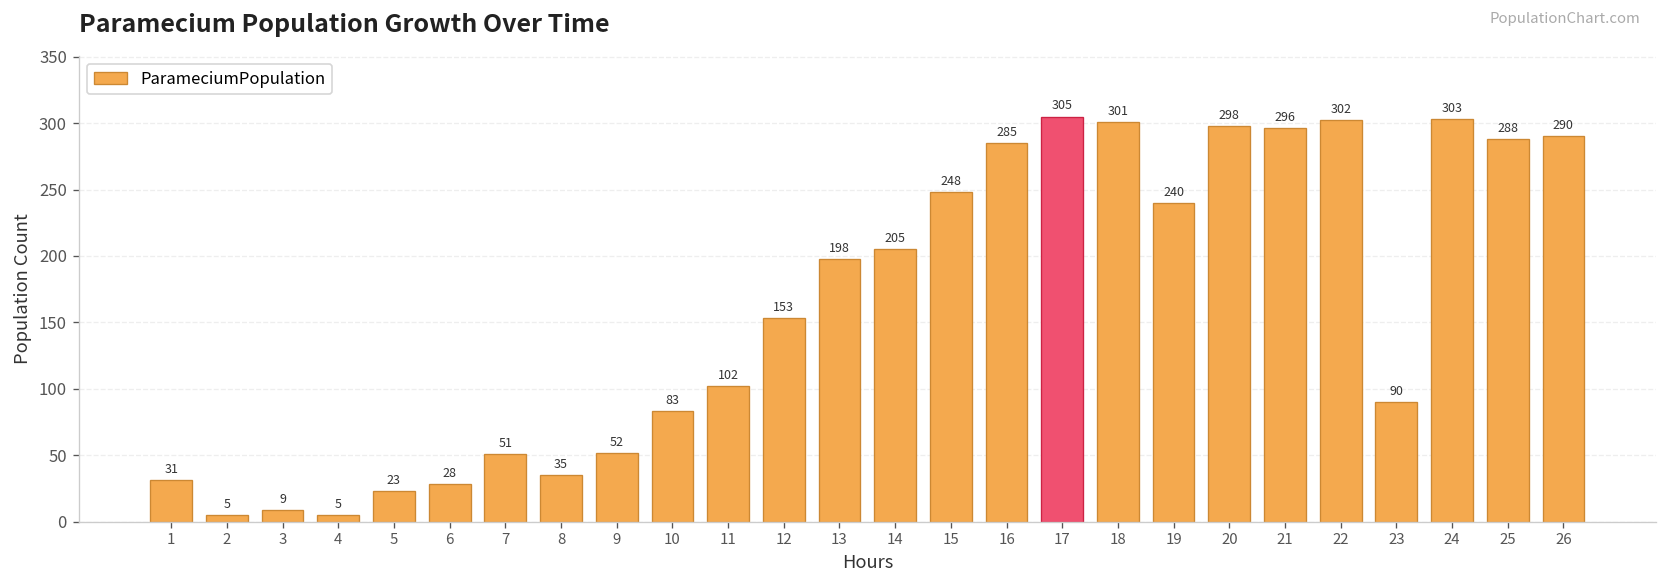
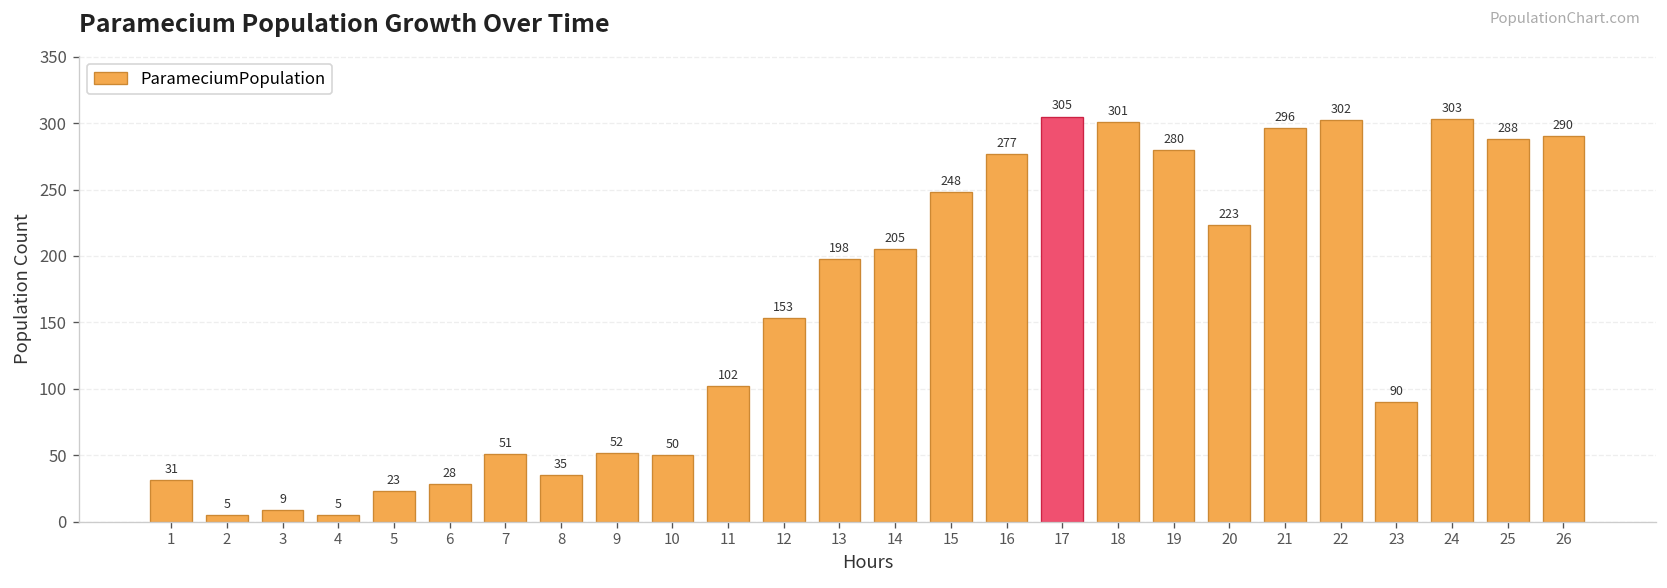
10: 83 -> 50
16: 285 -> 277
19: 240 -> 280
20: 298 -> 223
